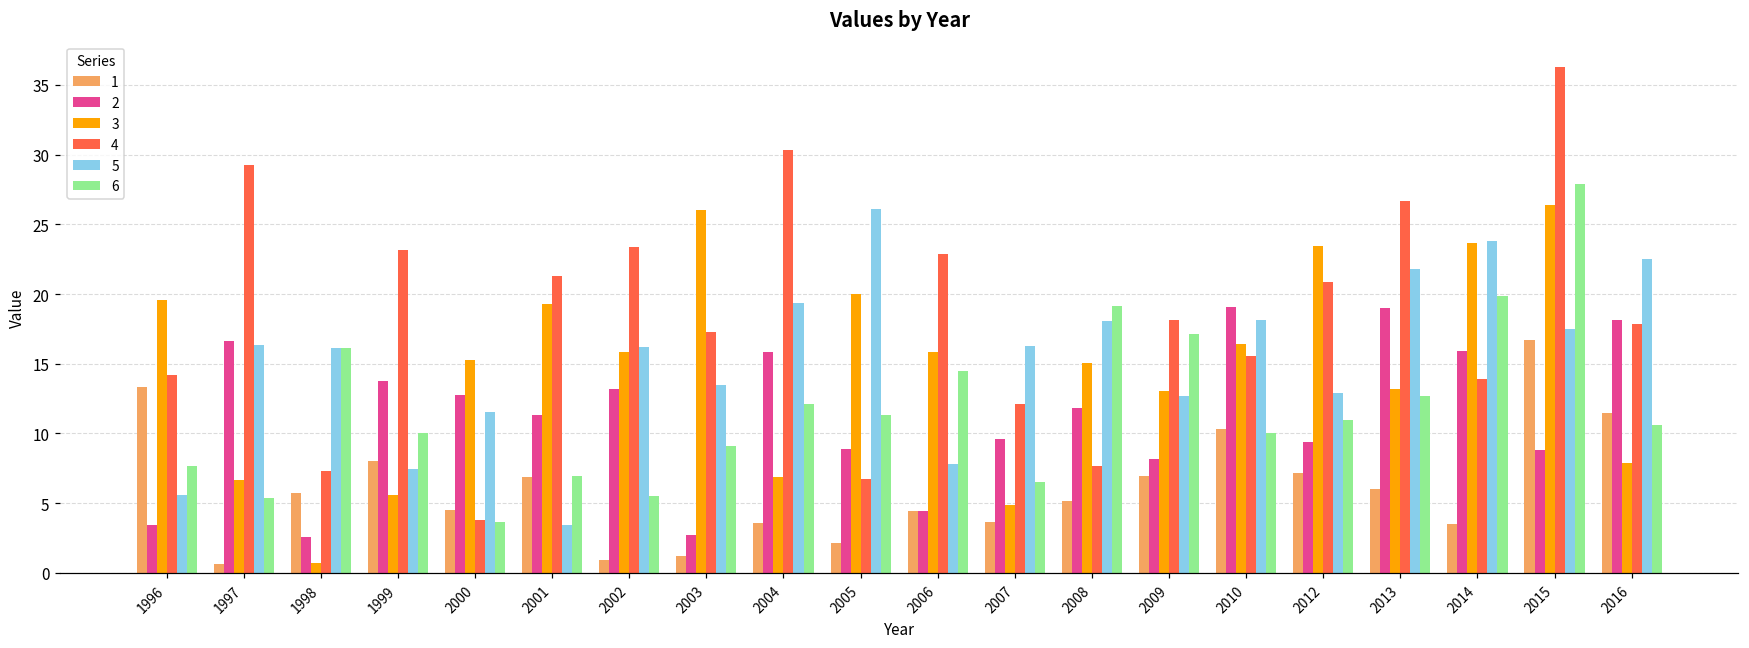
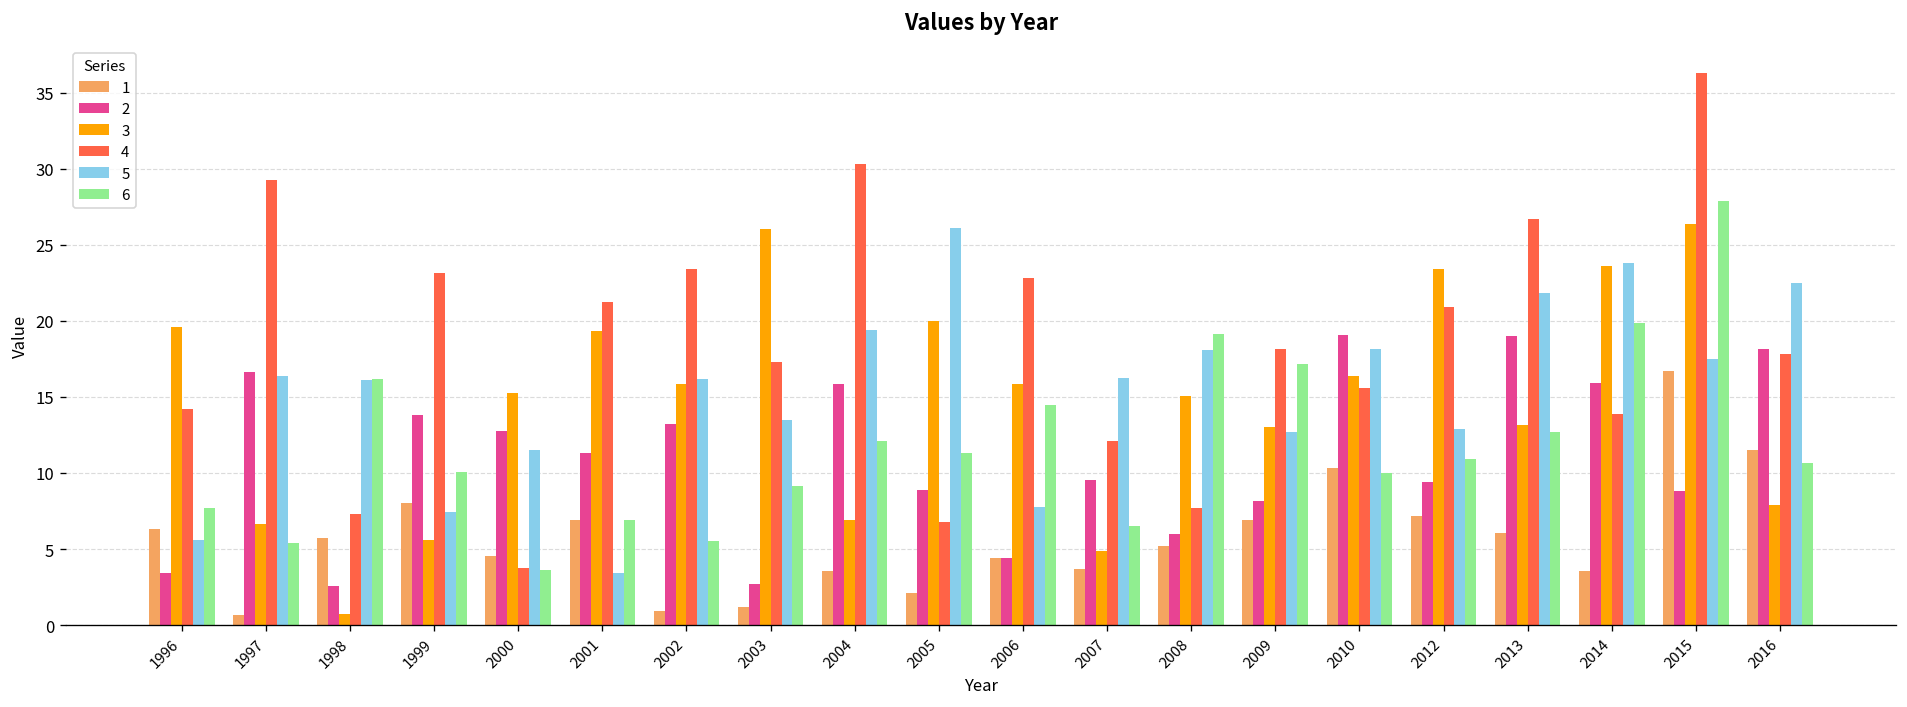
1, 1996: 13.3 -> 6.3
2, 2008: 11.8 -> 6.0
